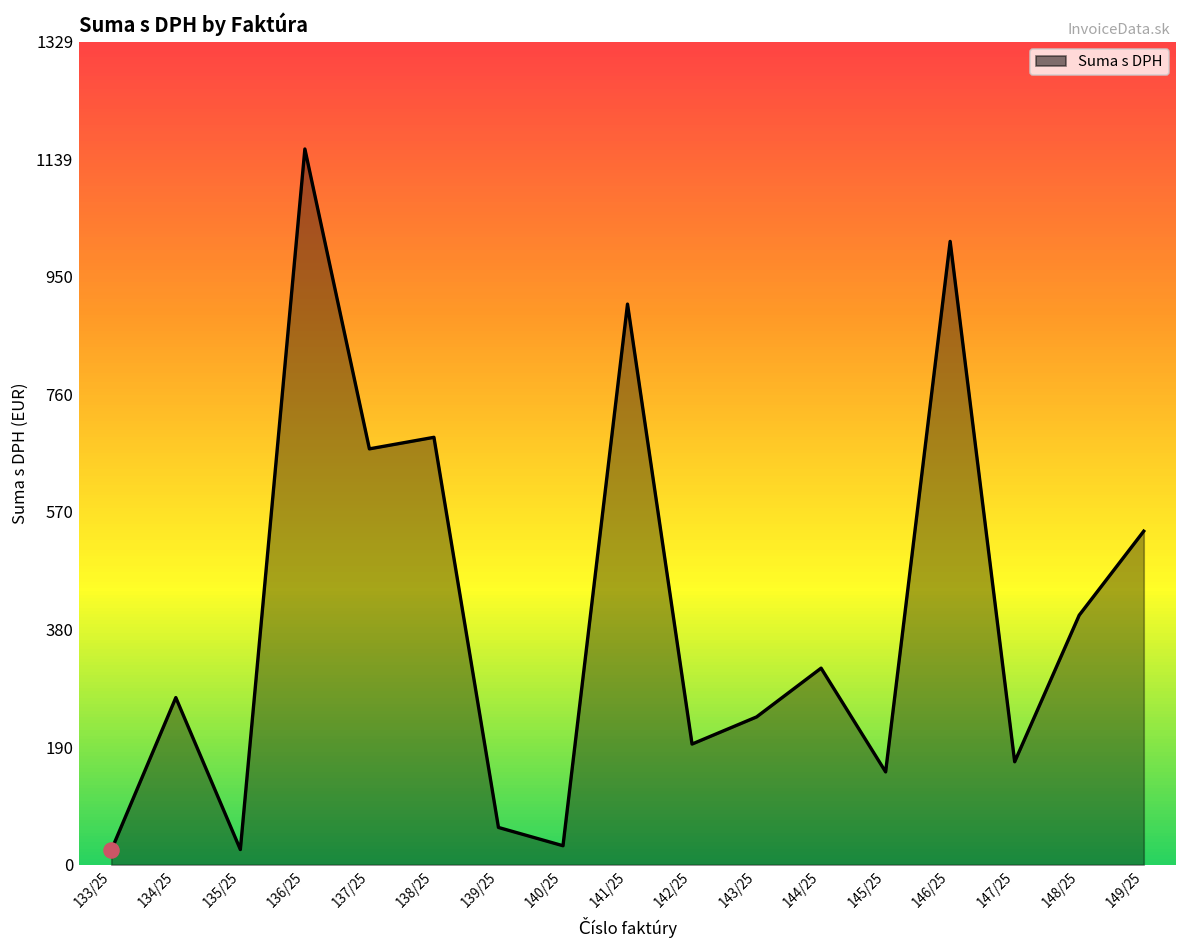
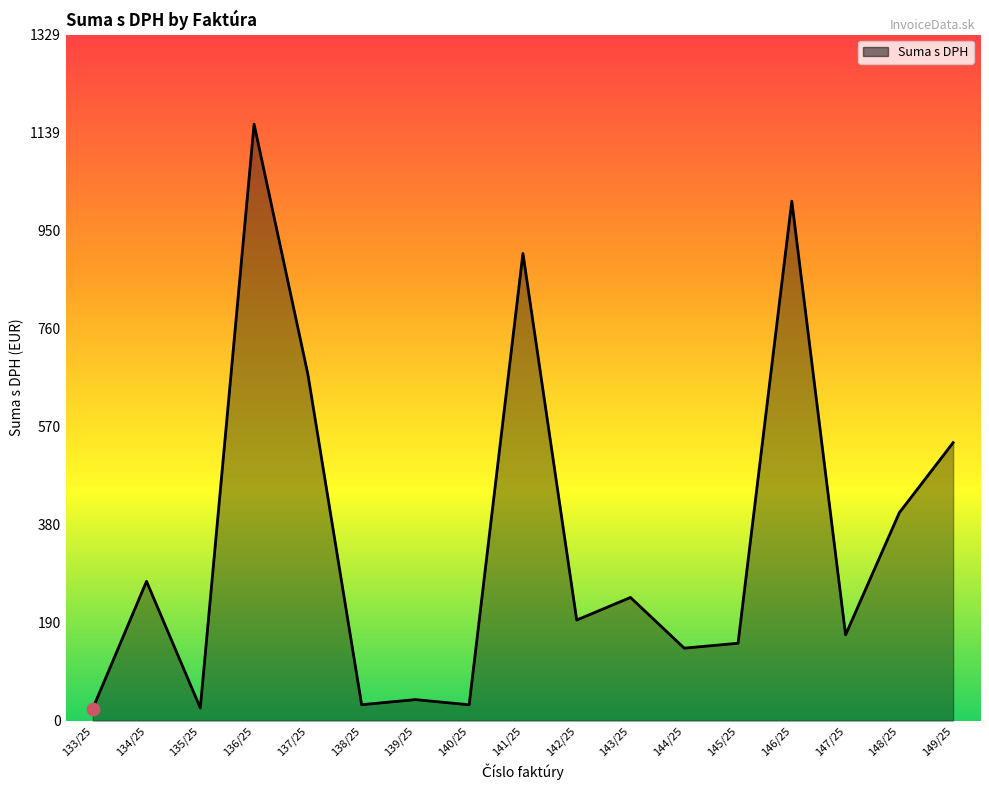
Suma s DPH, 138/25: 690 -> 30
Suma s DPH, 139/25: 60 -> 40
Suma s DPH, 144/25: 320 -> 140
